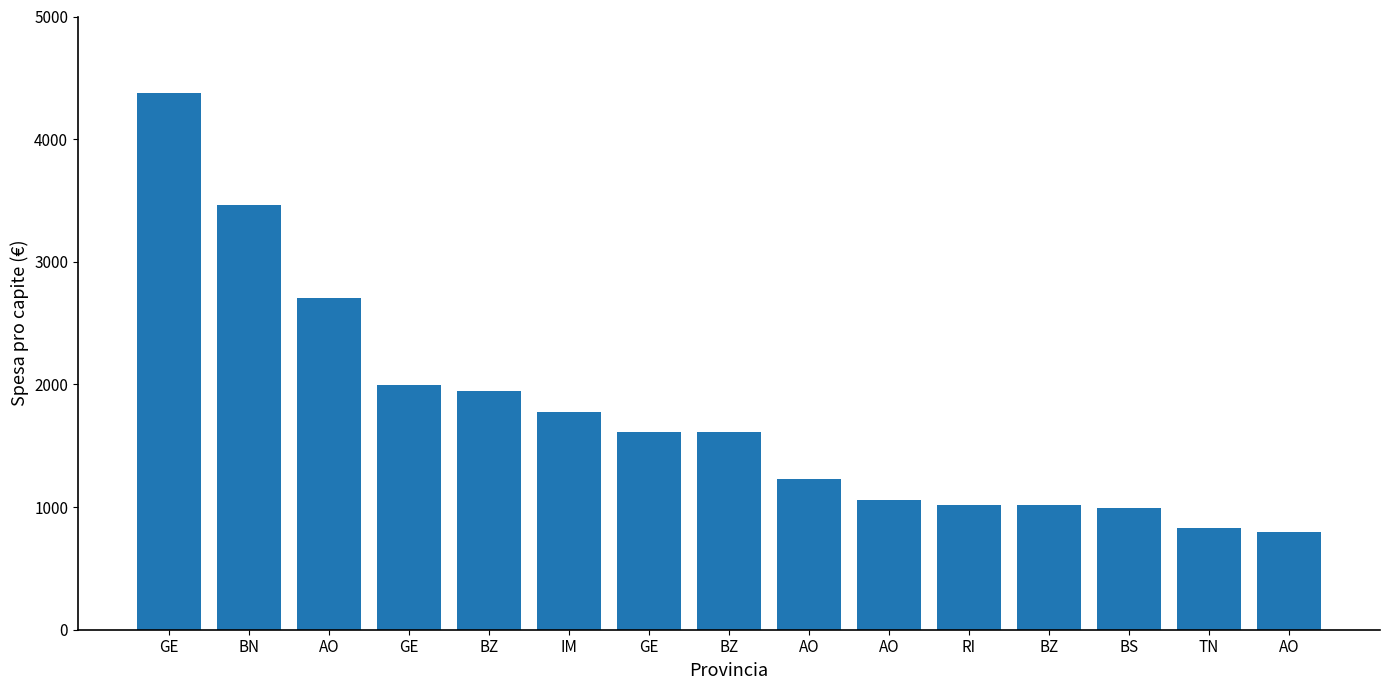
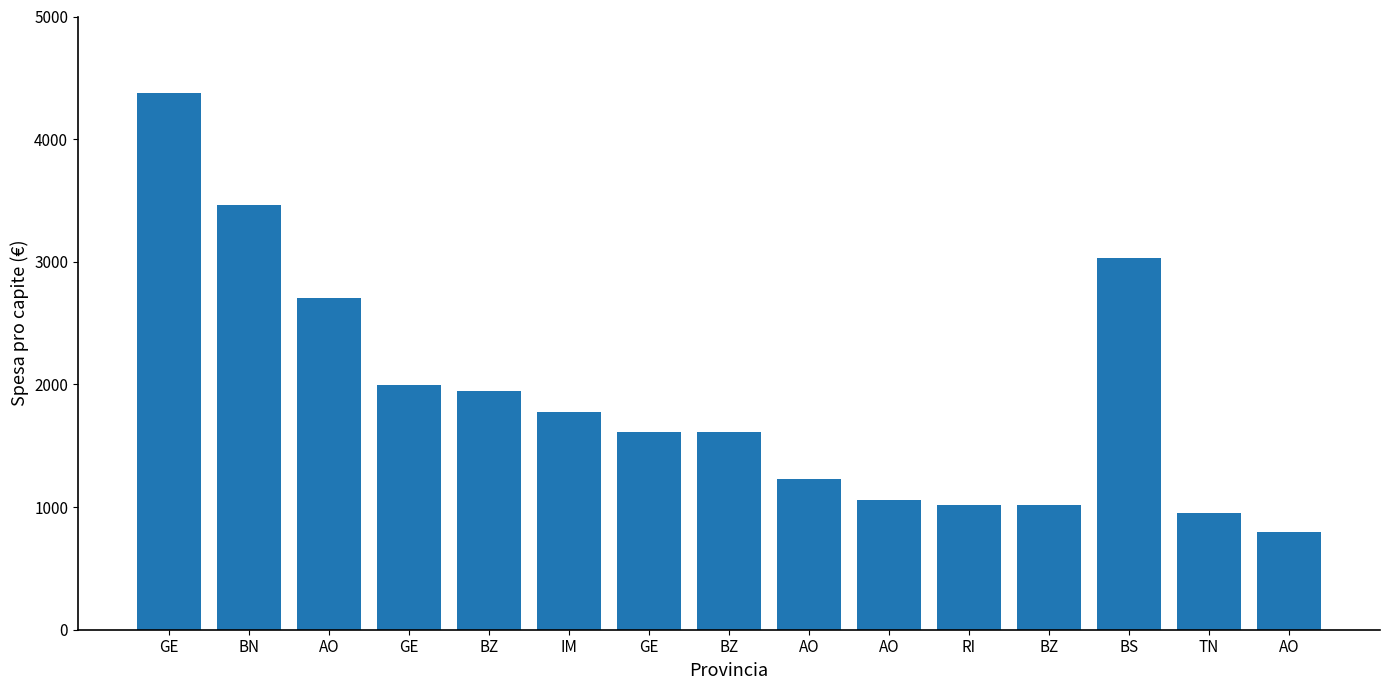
BS: 990 -> 3030
TN: 830 -> 950
